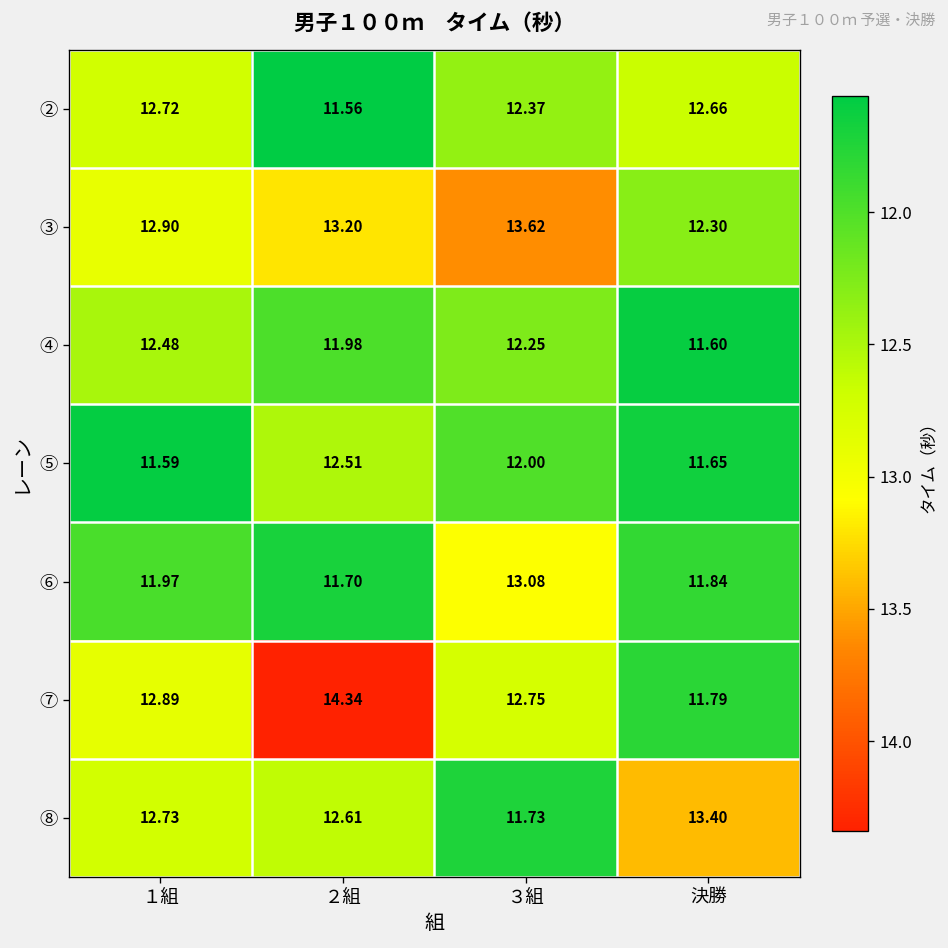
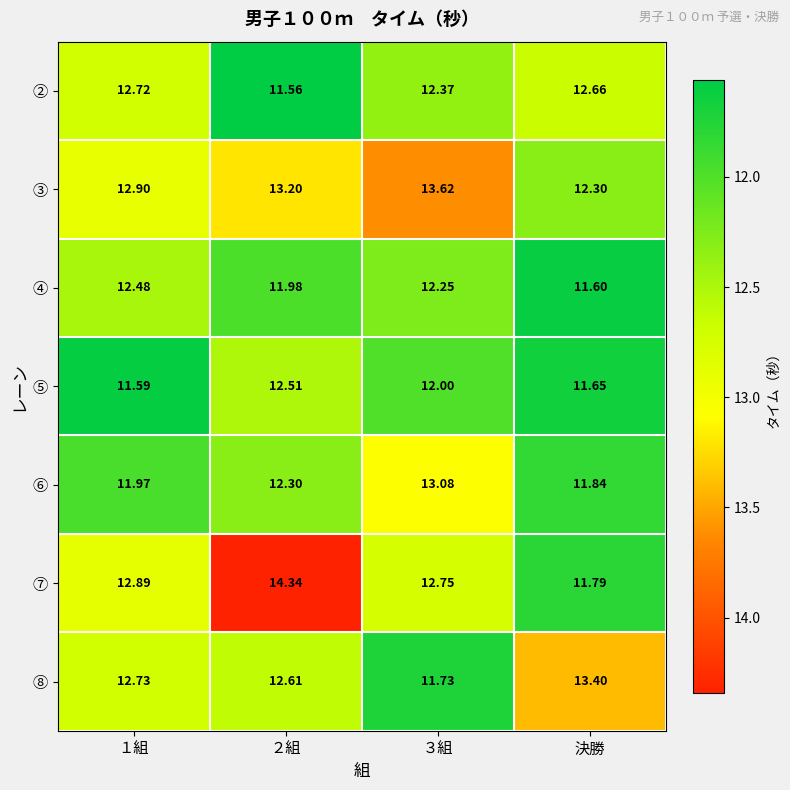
⑥, ２組: 11.70 -> 12.30
